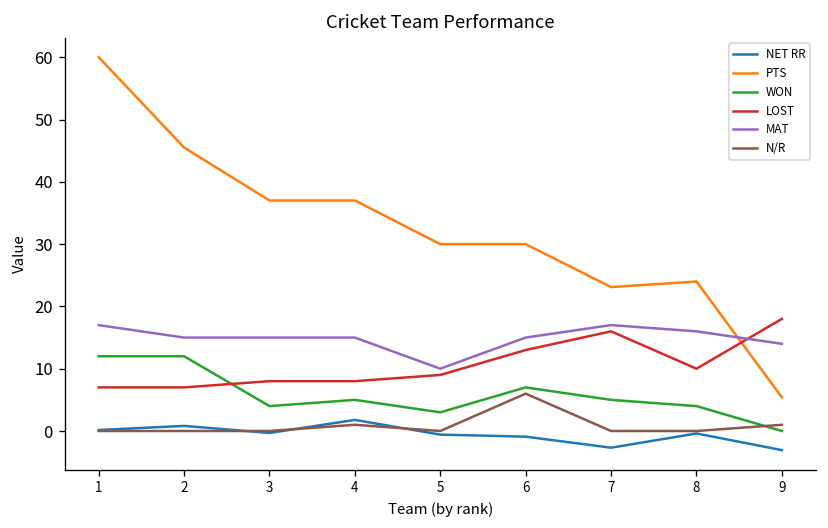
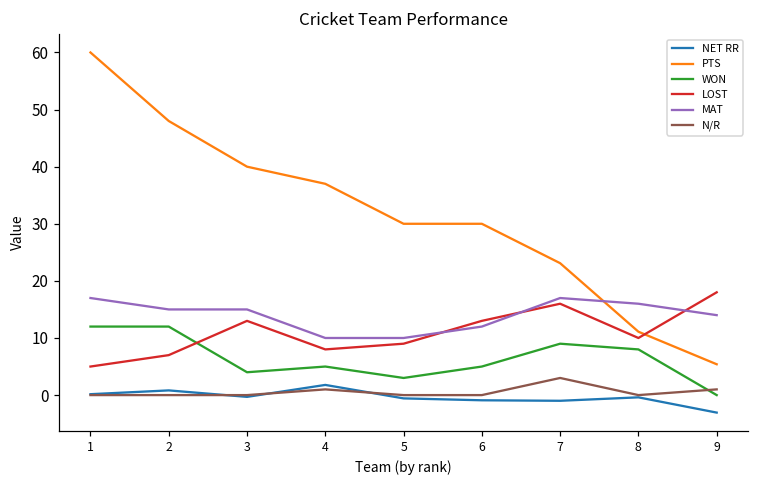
LOST, 1: 7 -> 5
PTS, 2: 46 -> 48
PTS, 3: 37 -> 40
LOST, 3: 8 -> 13
MAT, 4: 15 -> 10
WON, 6: 7 -> 5
MAT, 6: 15 -> 12
N/R, 6: 6 -> 0
NET RR, 7: -3 -> -1
WON, 7: 5 -> 9
N/R, 7: 0 -> 3
PTS, 8: 24 -> 11
WON, 8: 4 -> 8
